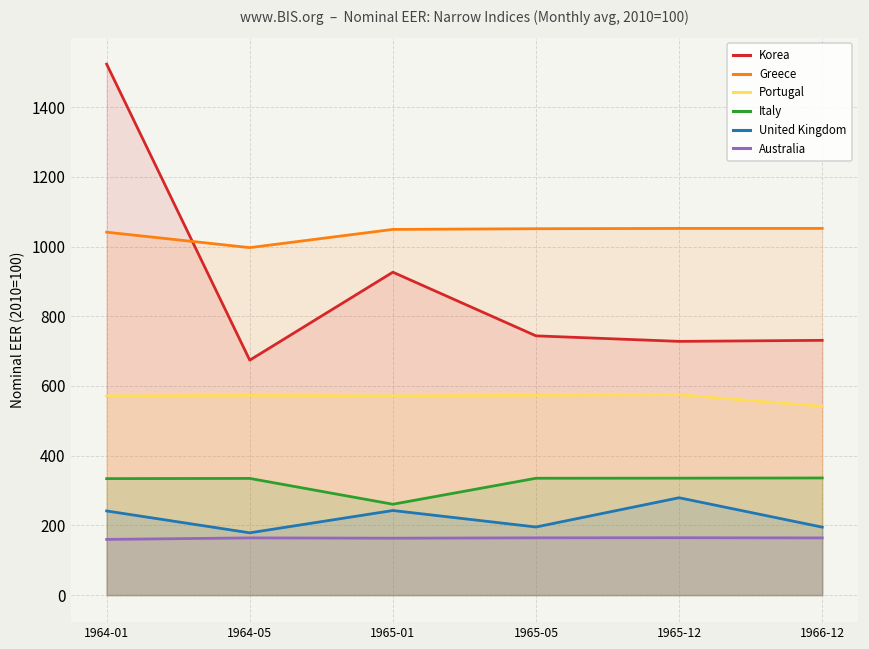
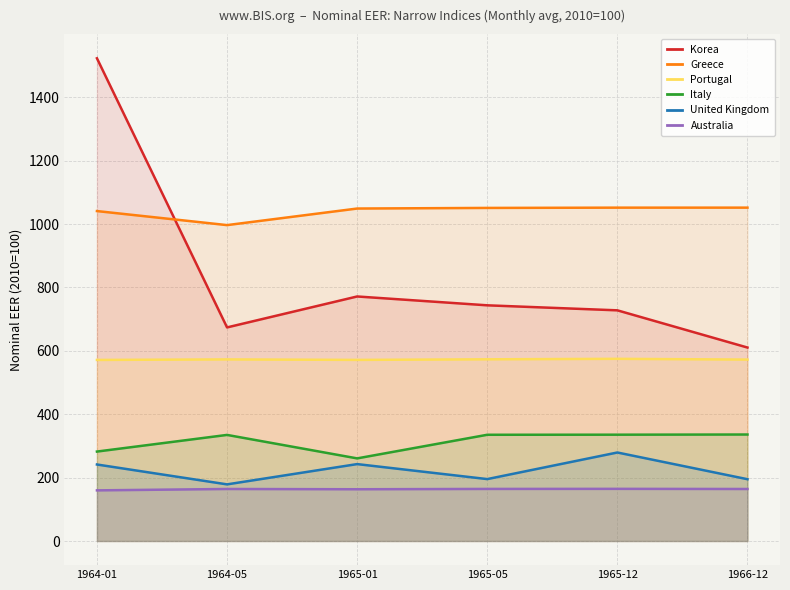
Italy, 1964-01: 330 -> 280
Korea, 1965-01: 930 -> 770
Korea, 1966-12: 730 -> 610
Portugal, 1966-12: 540 -> 570
